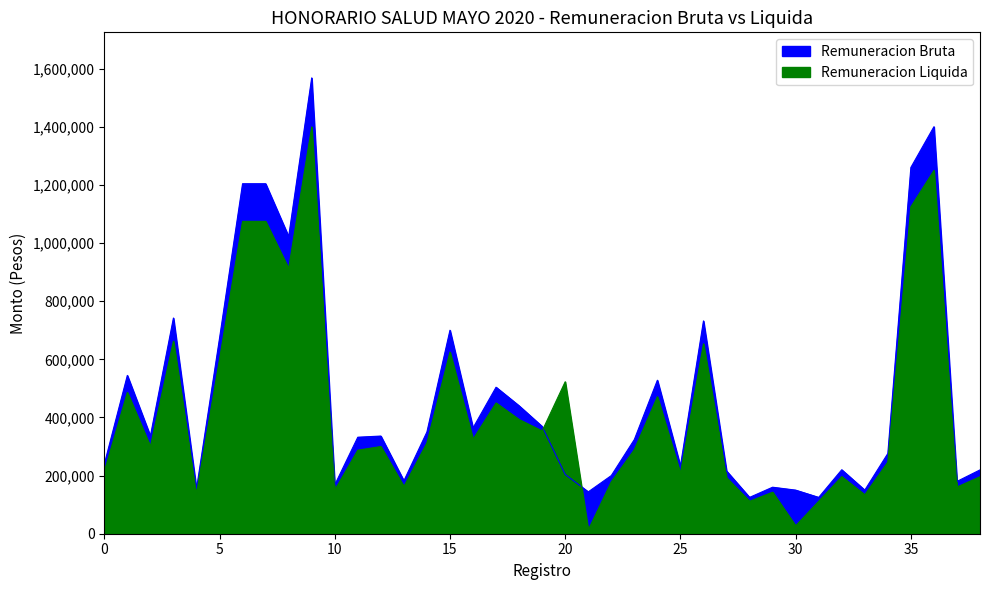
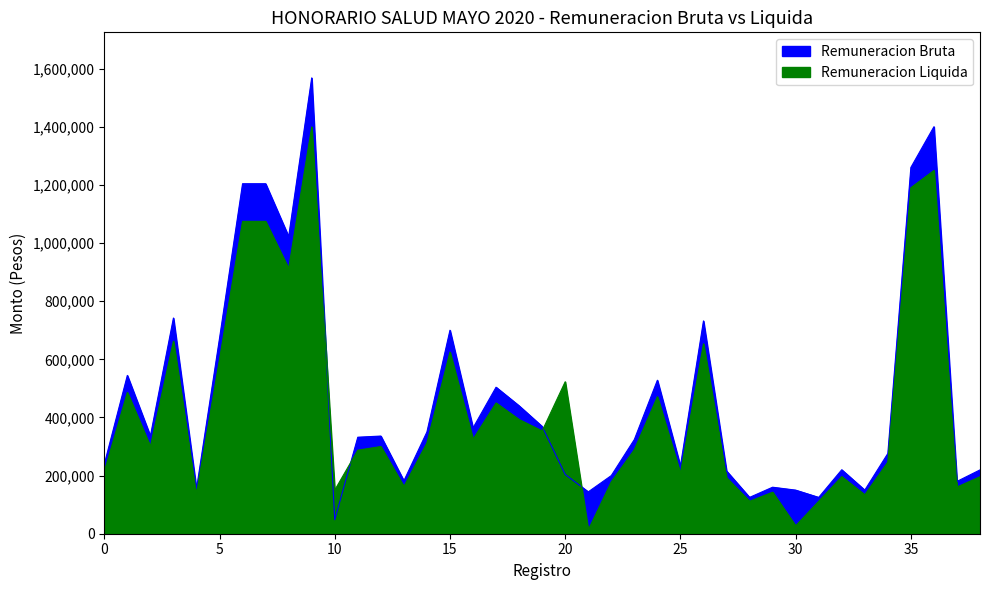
Remuneracion Bruta, 10: 170,000 -> 50,000
Remuneracion Liquida, 35: 1,120,000 -> 1,190,000
